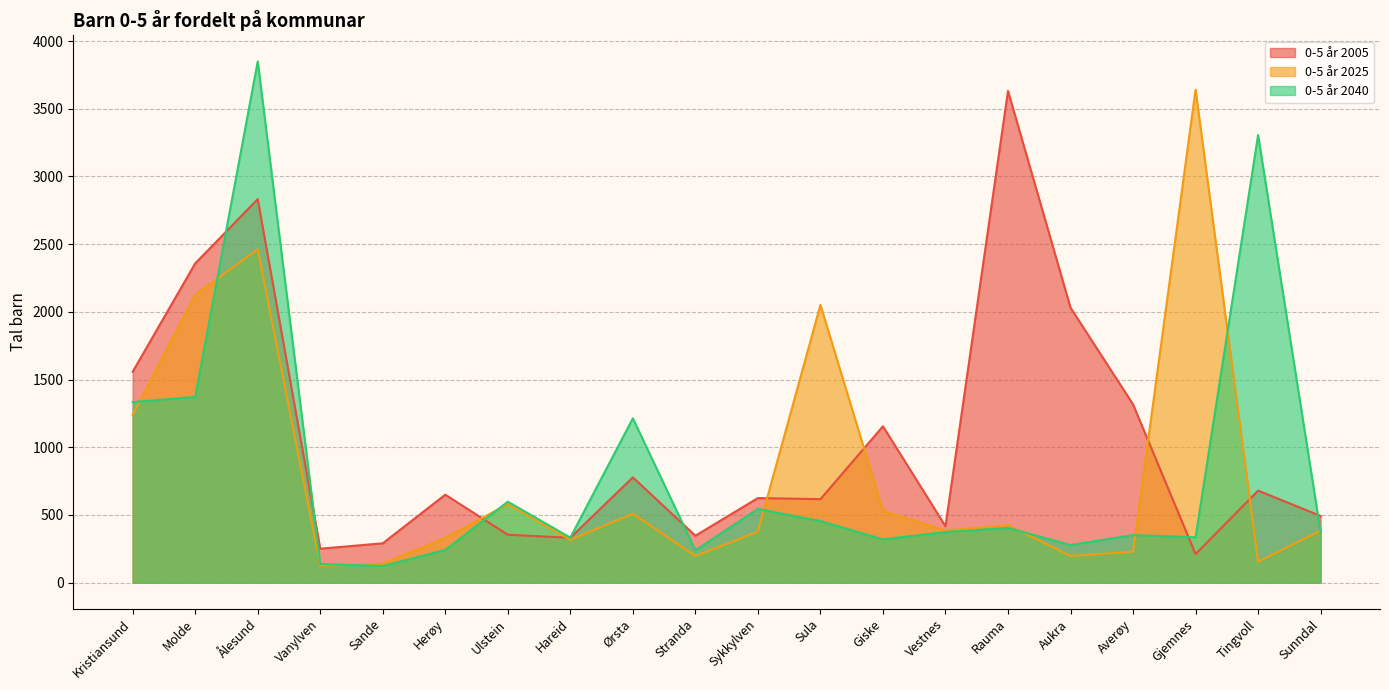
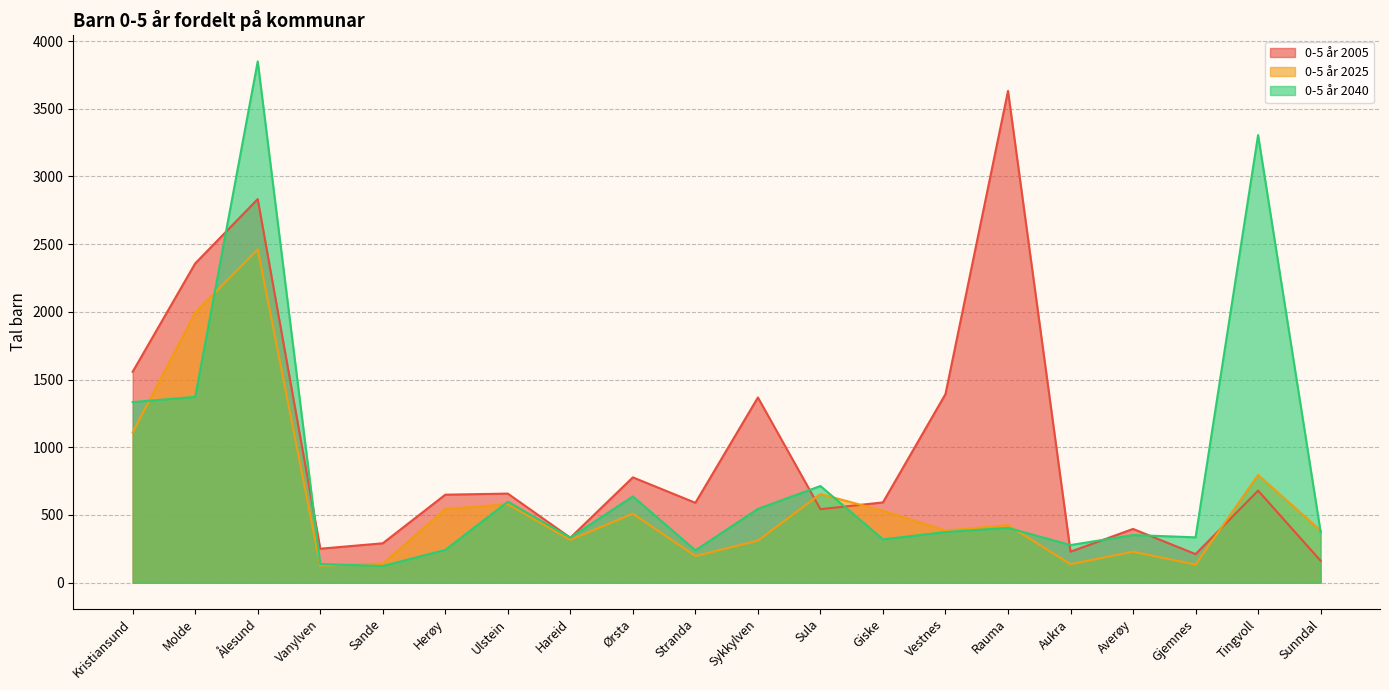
0-5 år 2025, Kristiansund: 1240 -> 1110
0-5 år 2025, Molde: 2130 -> 2000
0-5 år 2025, Herøy: 330 -> 540
0-5 år 2005, Ulstein: 350 -> 660
0-5 år 2040, Ørsta: 1210 -> 640
0-5 år 2005, Stranda: 350 -> 590
0-5 år 2005, Sykkylven: 630 -> 1370
0-5 år 2025, Sykkylven: 380 -> 310
0-5 år 2005, Sula: 620 -> 540
0-5 år 2025, Sula: 2050 -> 660
0-5 år 2040, Sula: 460 -> 710
0-5 år 2005, Giske: 1160 -> 590
0-5 år 2005, Vestnes: 420 -> 1390
0-5 år 2005, Aukra: 2030 -> 230
0-5 år 2025, Aukra: 200 -> 140
0-5 år 2005, Averøy: 1320 -> 400
0-5 år 2025, Gjemnes: 3640 -> 130
0-5 år 2025, Tingvoll: 160 -> 800
0-5 år 2005, Sunndal: 490 -> 160
